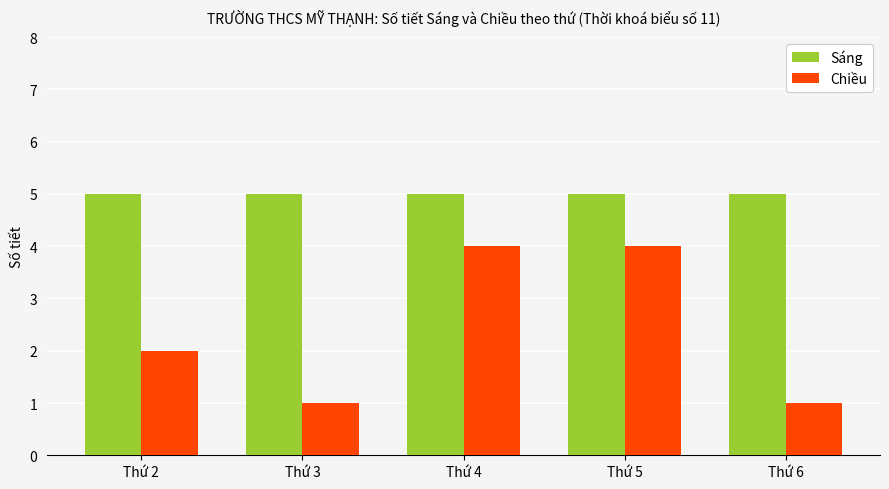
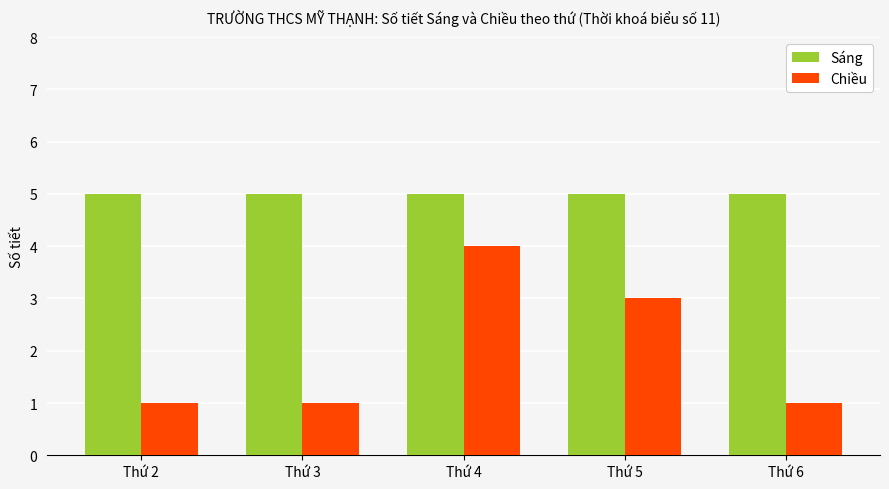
Chiều, Thứ 2: 2 -> 1
Chiều, Thứ 5: 4 -> 3
